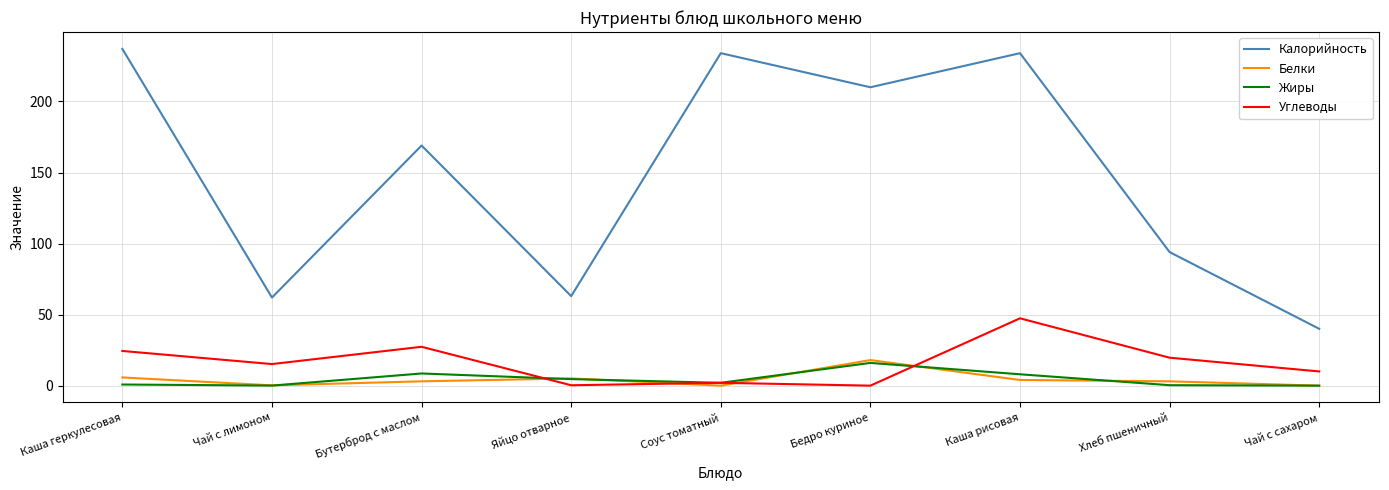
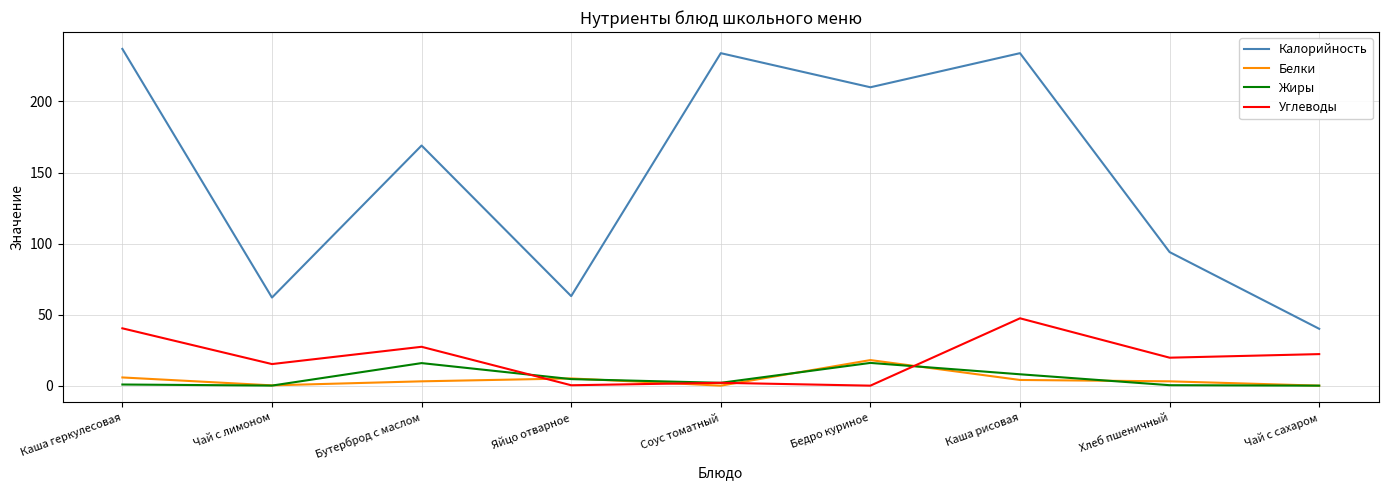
Углеводы, Каша геркулесовая: 24 -> 40
Жиры, Бутерброд с маслом: 9 -> 16
Углеводы, Чай с сахаром: 10 -> 22
